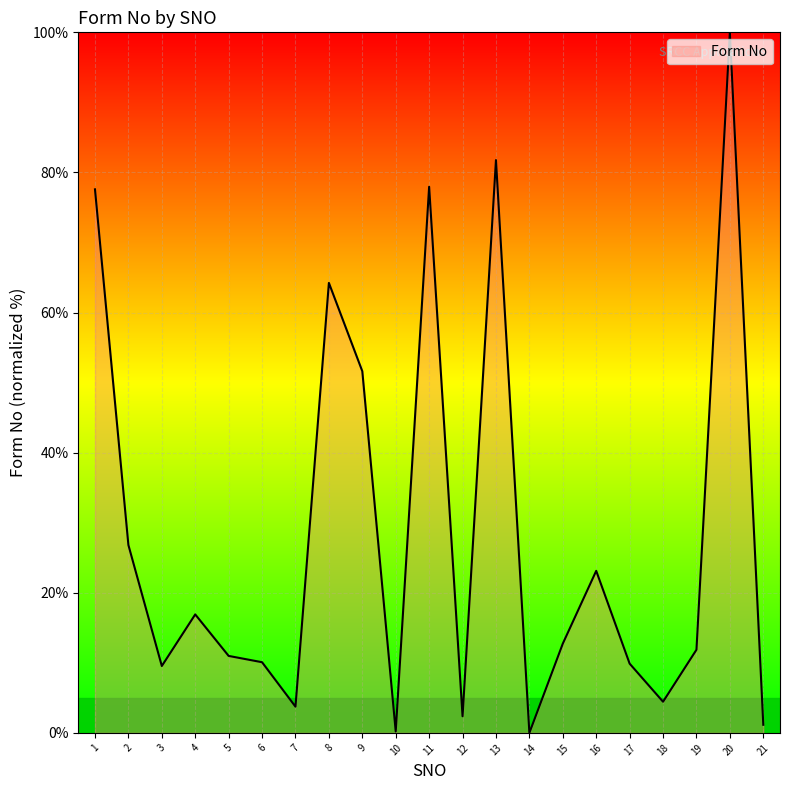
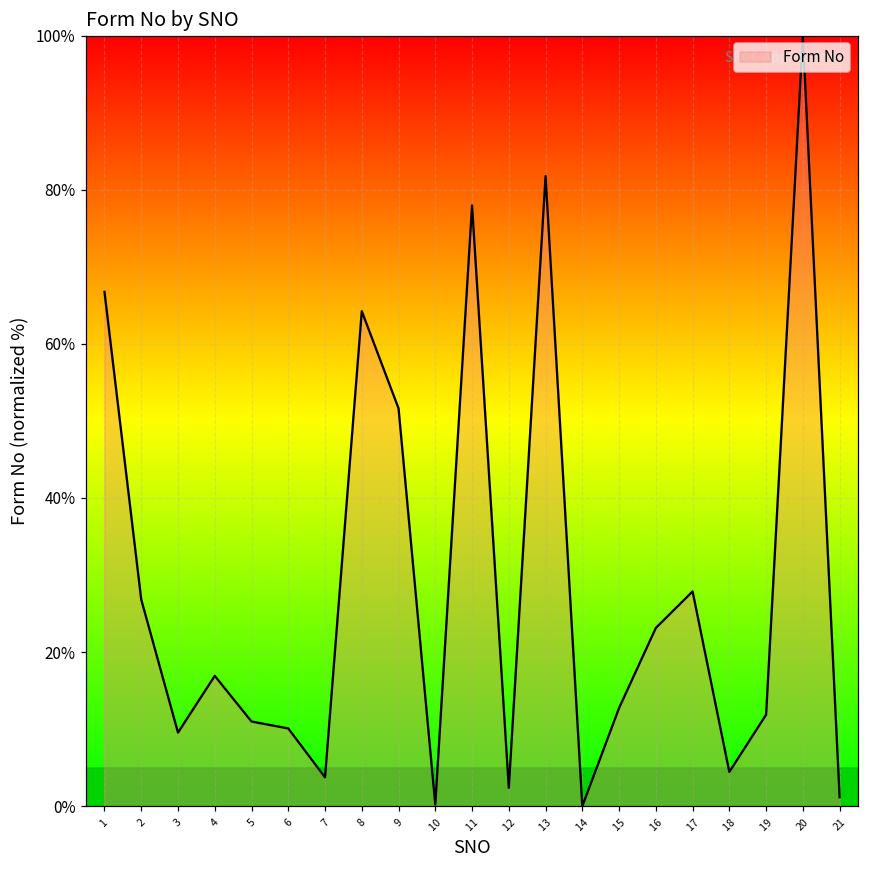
1: 78% -> 67%
17: 10% -> 28%
